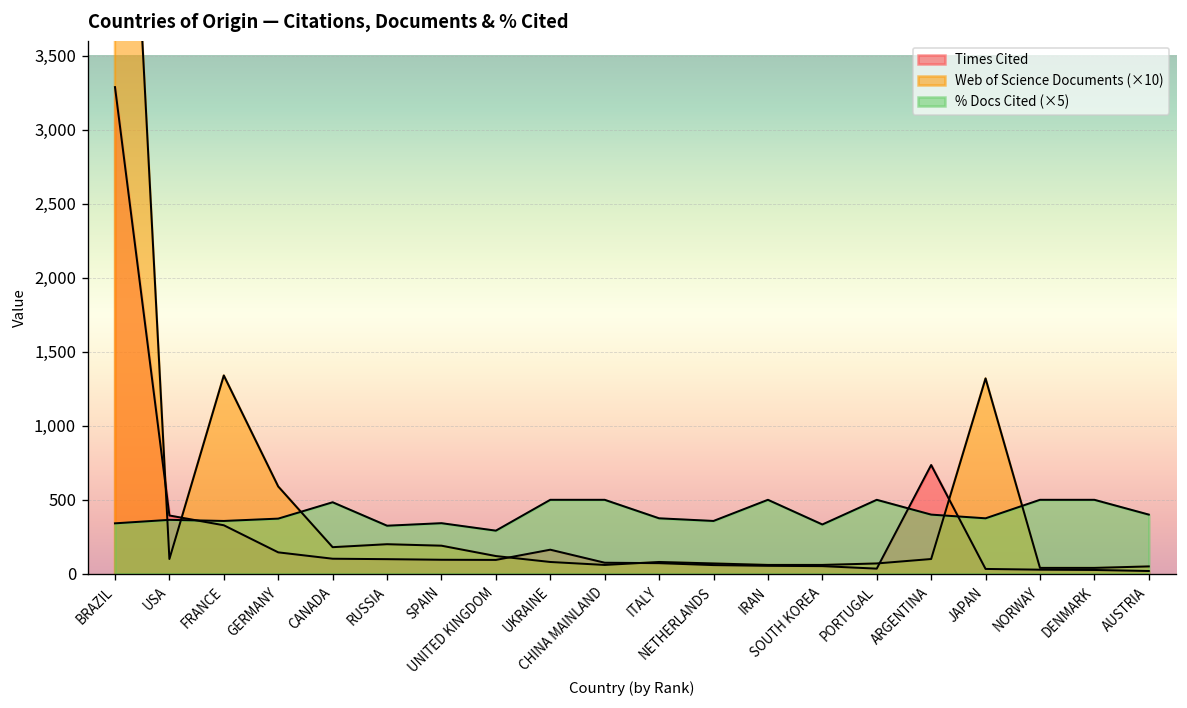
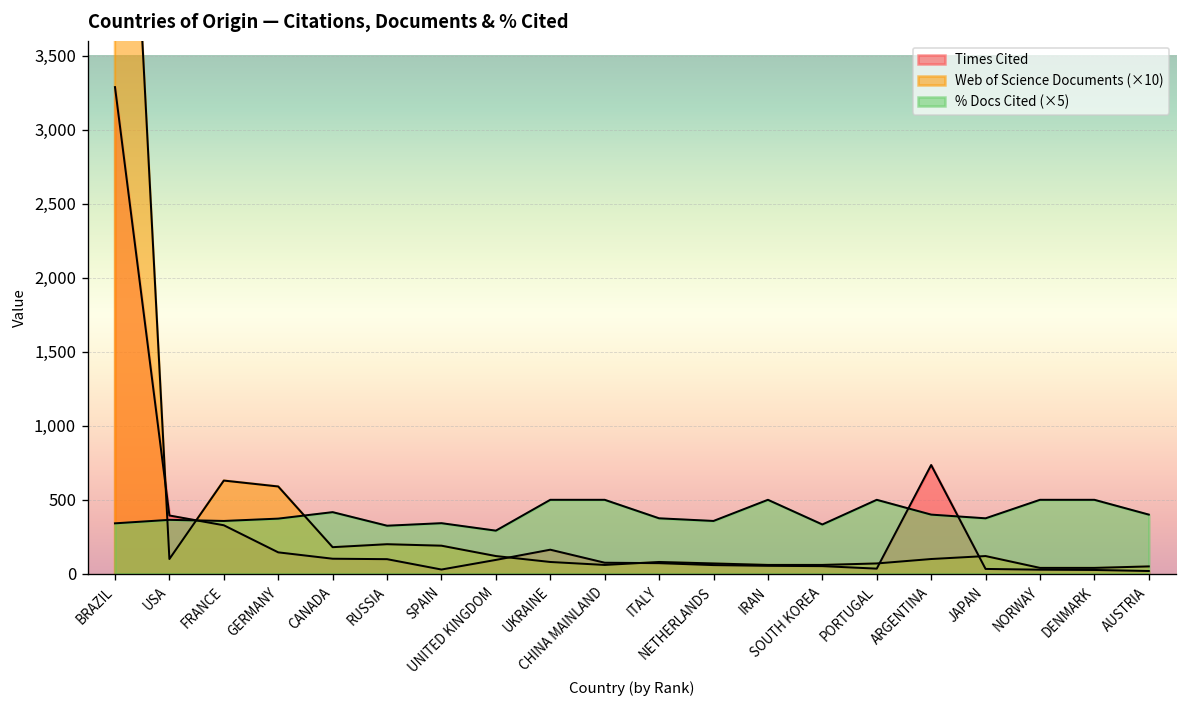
Web of Science Documents (×10), FRANCE: 1,340 -> 630
% Docs Cited (×5), CANADA: 480 -> 420
Times Cited, SPAIN: 100 -> 30
Web of Science Documents (×10), JAPAN: 1,320 -> 120
